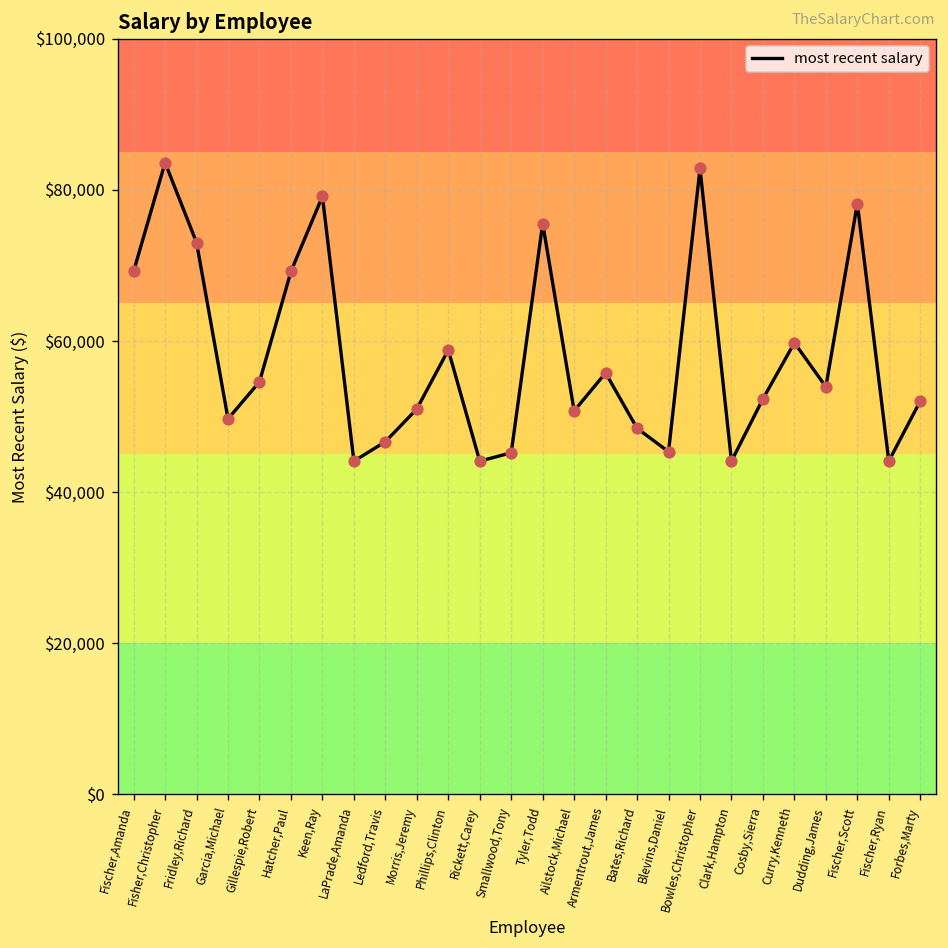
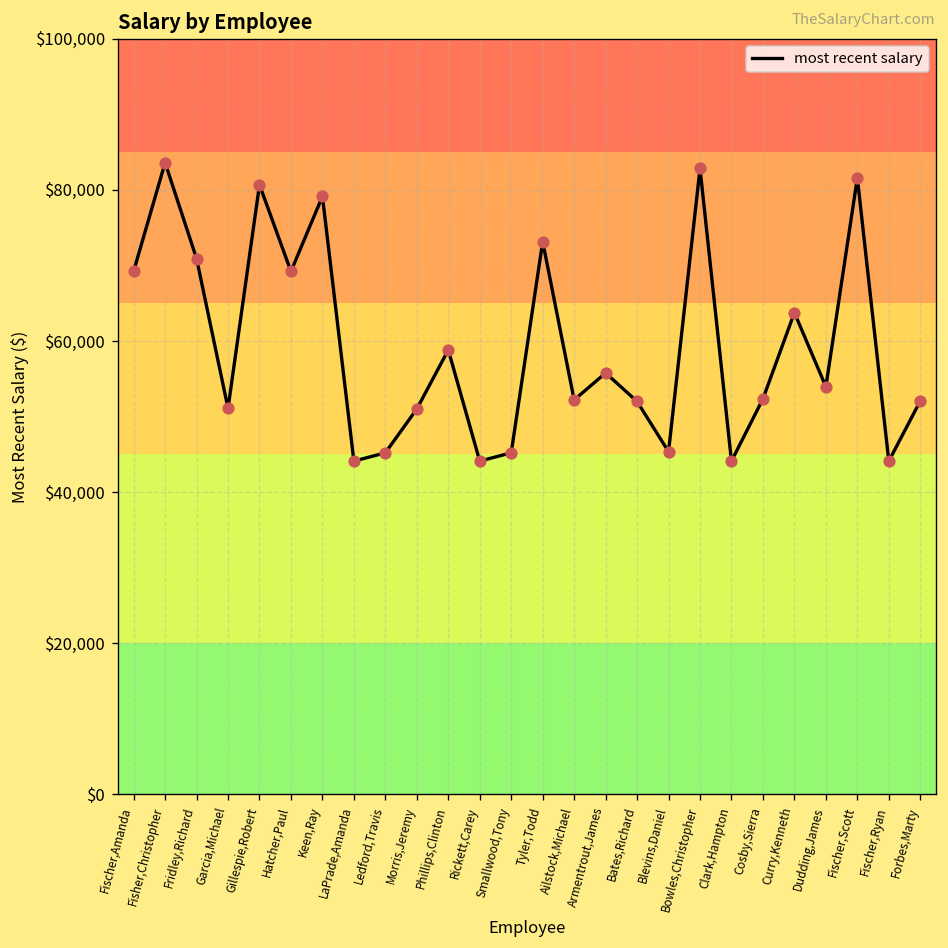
Fridley,Richard: $73,000 -> $71,000
Garcia,Michael: $50,000 -> $51,000
Gillespie,Robert: $55,000 -> $81,000
Ledford,Travis: $47,000 -> $45,000
Tyler,Todd: $76,000 -> $73,000
Ailstock,Michael: $51,000 -> $52,000
Bates,Richard: $48,000 -> $52,000
Curry,Kenneth: $60,000 -> $64,000
Fischer,Scott: $78,000 -> $82,000
